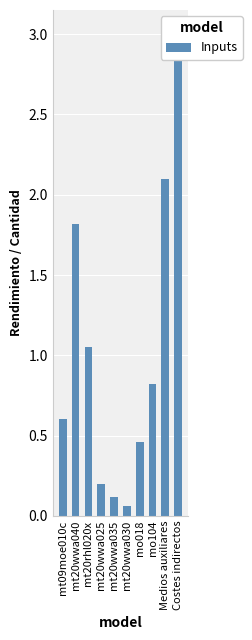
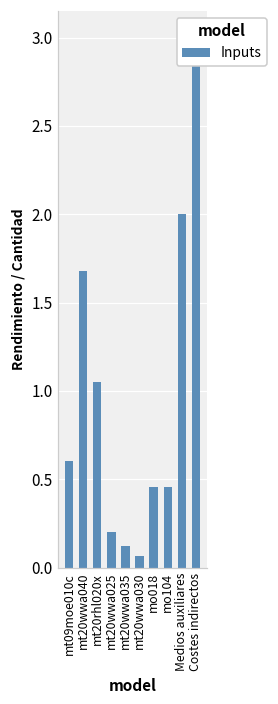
mt20wwa040: 1.82 -> 1.68
mo104: 0.82 -> 0.46
Medios auxiliares: 2.1 -> 2.0
